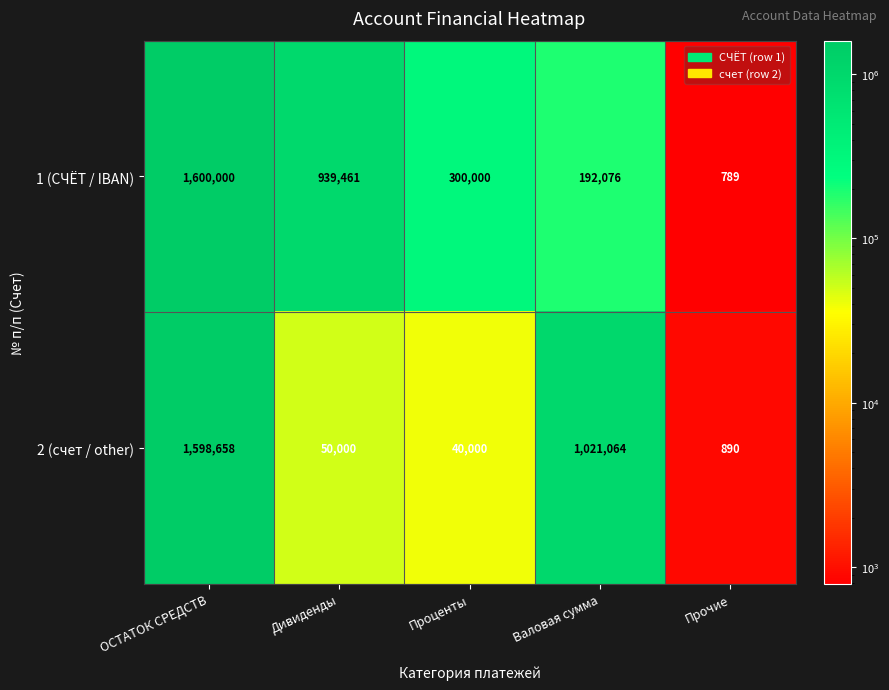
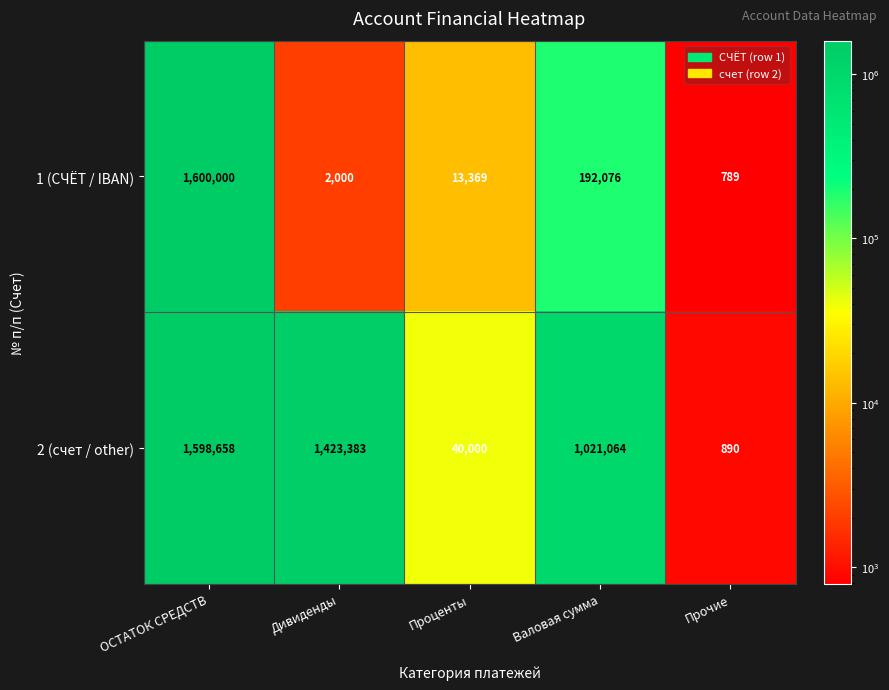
1 (СЧЁТ / IBAN), Дивиденды: 939,461 -> 2,000
1 (СЧЁТ / IBAN), Проценты: 300,000 -> 13,369
2 (счет / other), Дивиденды: 50,000 -> 1,423,383
